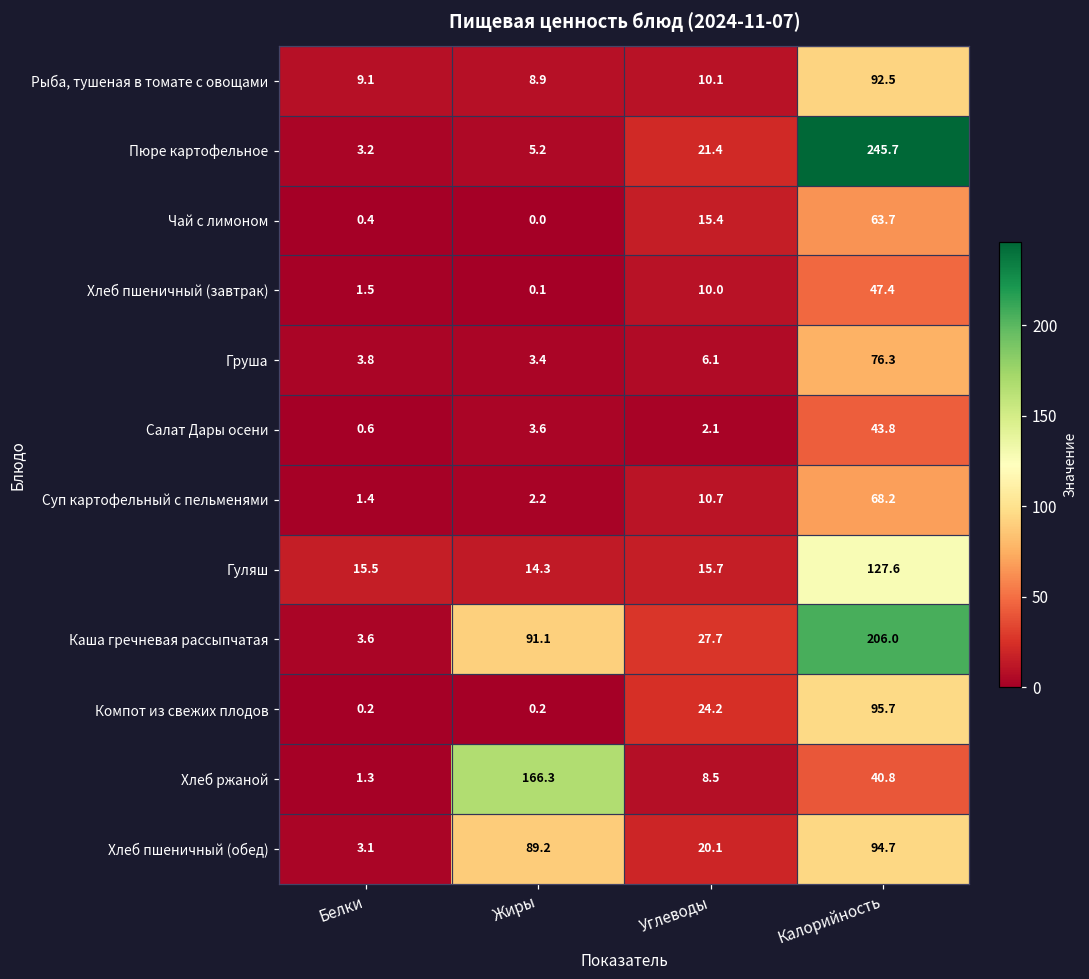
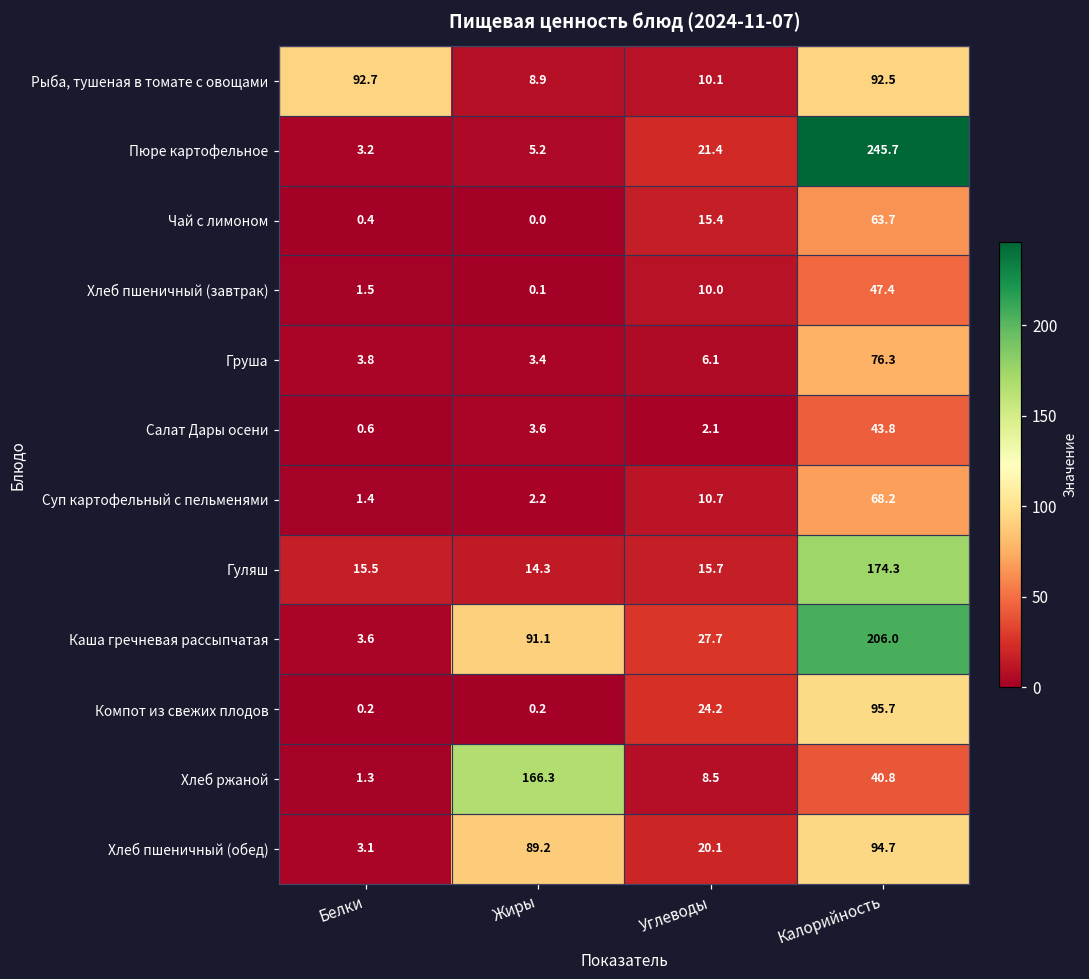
Рыба, тушеная в томате с овощами, Белки: 9.1 -> 92.7
Гуляш, Калорийность: 127.6 -> 174.3
